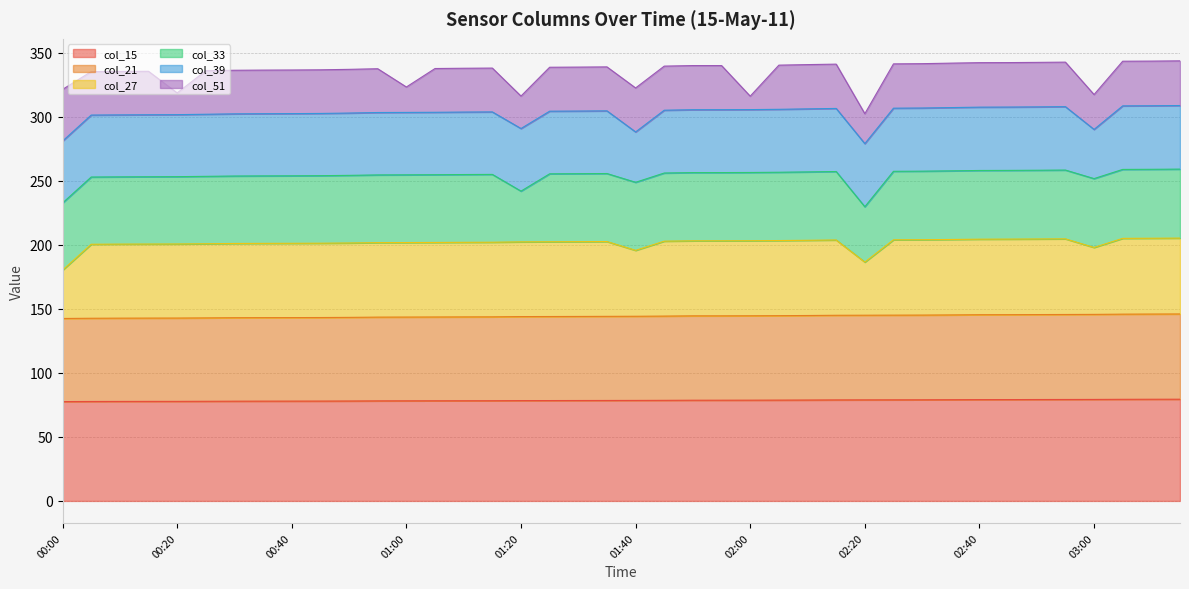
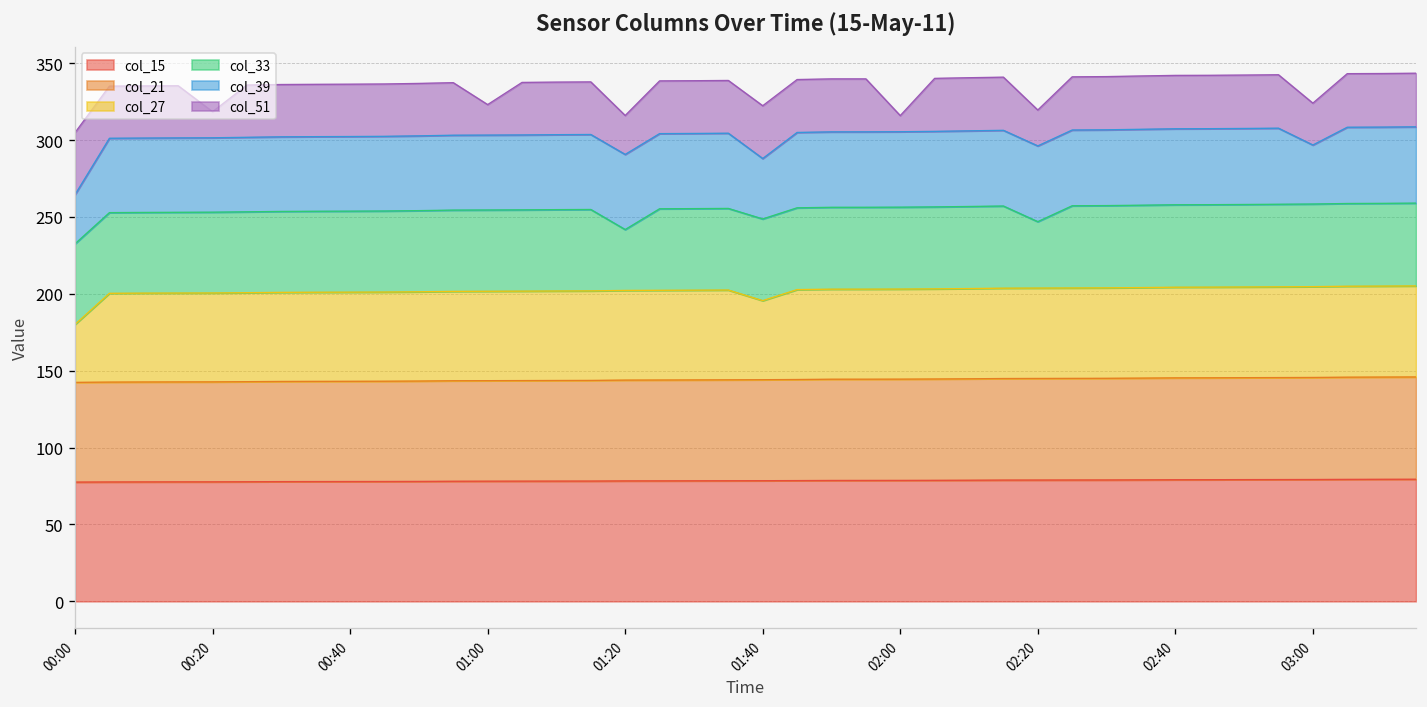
col_39, 00:00: 48 -> 32
col_27, 02:20: 41 -> 59
col_27, 03:00: 52 -> 59
